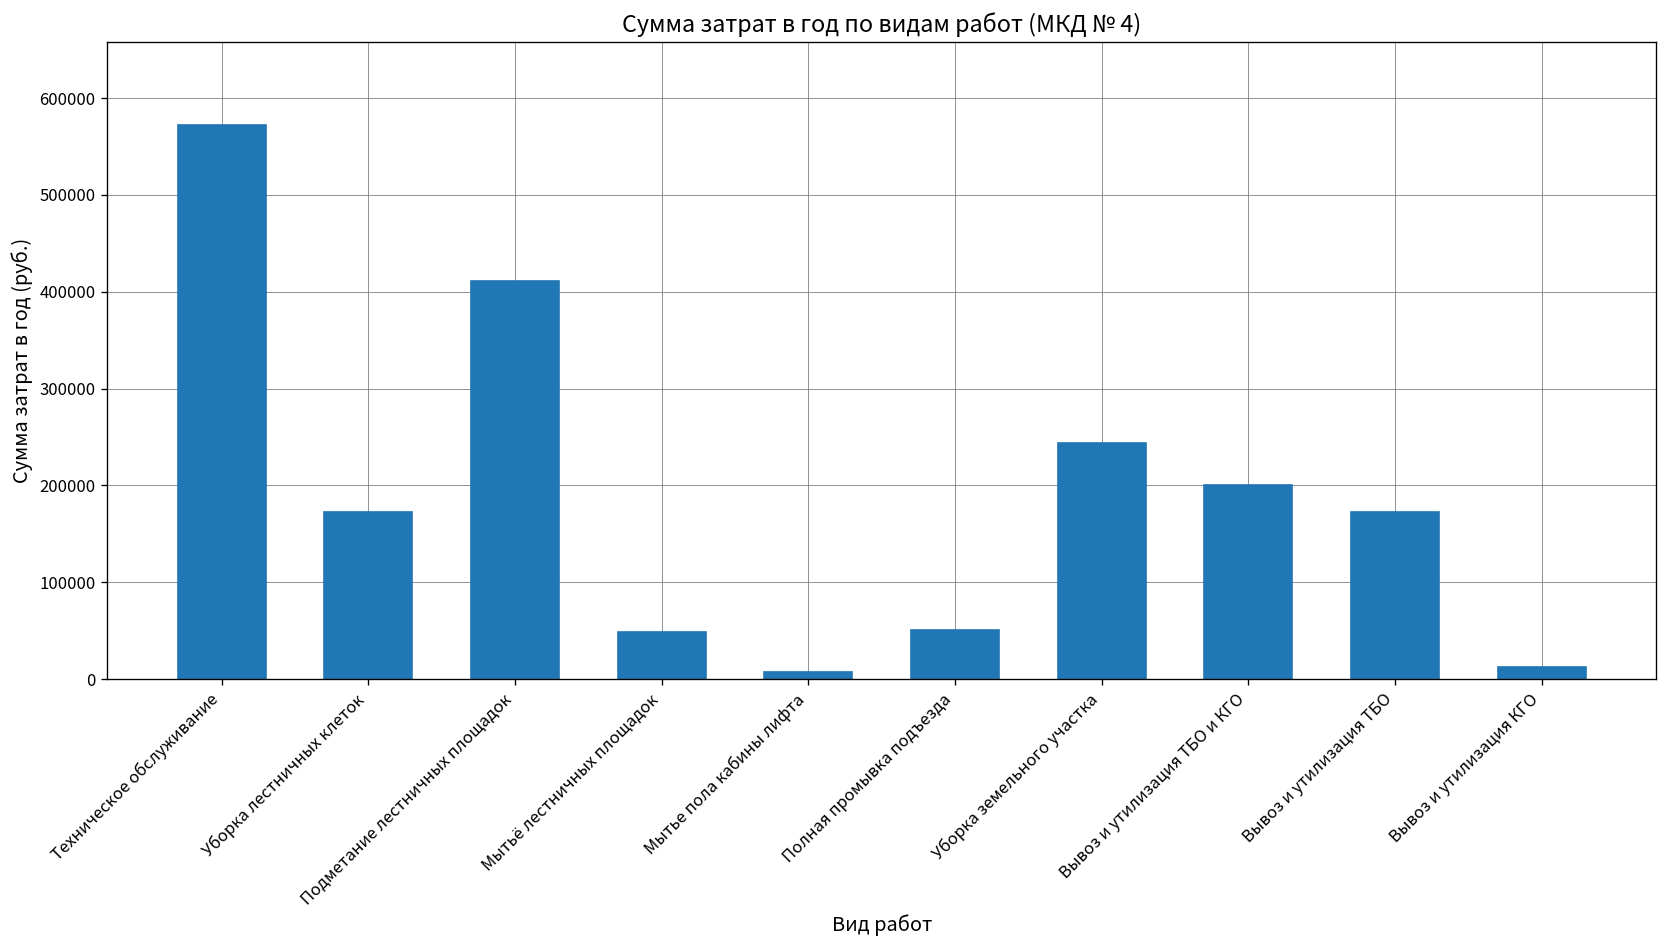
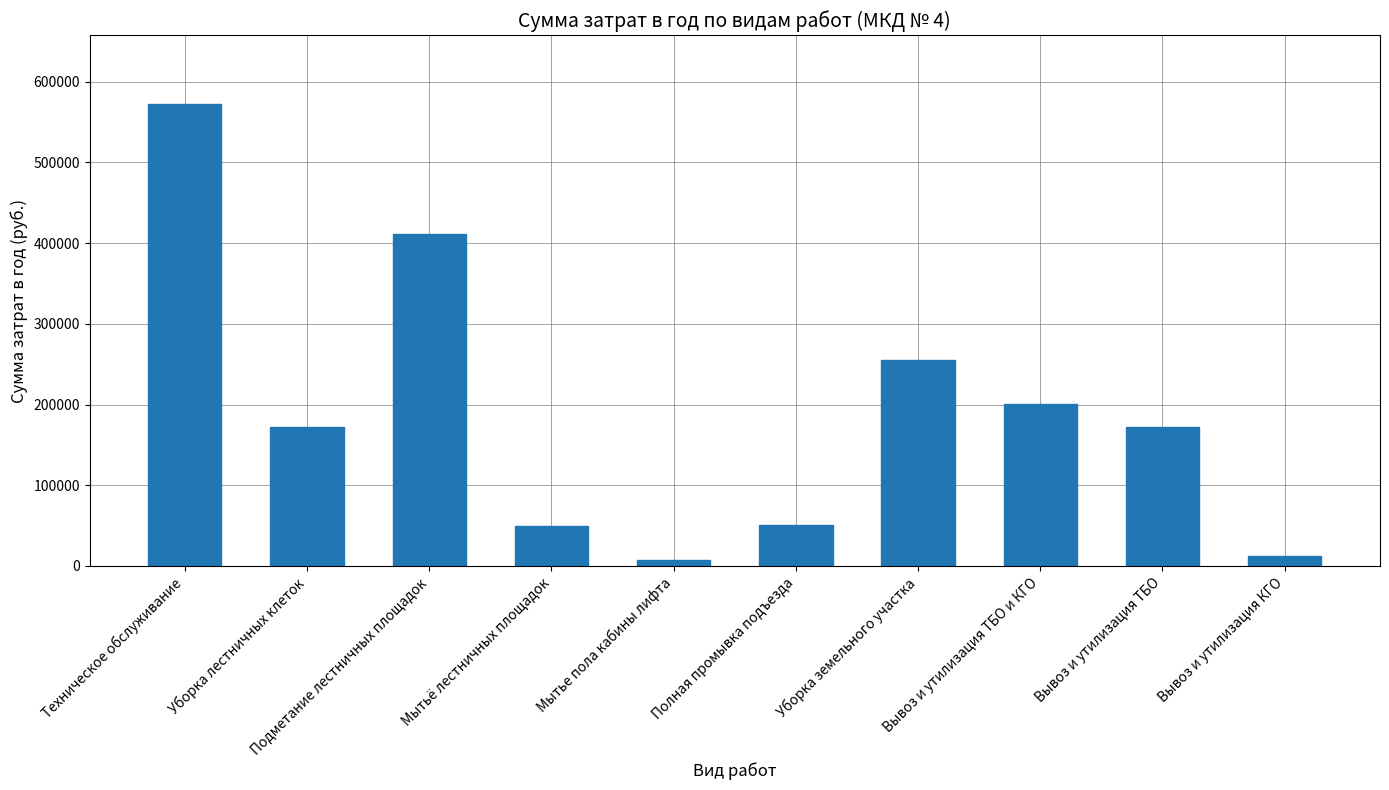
Уборка земельного участка: 240000 -> 260000
